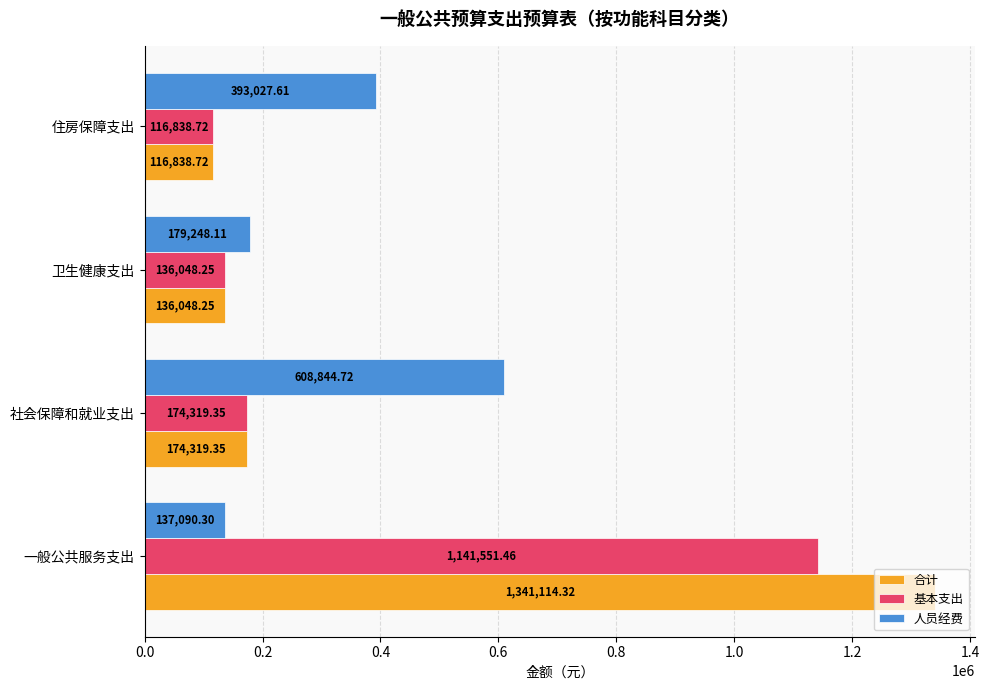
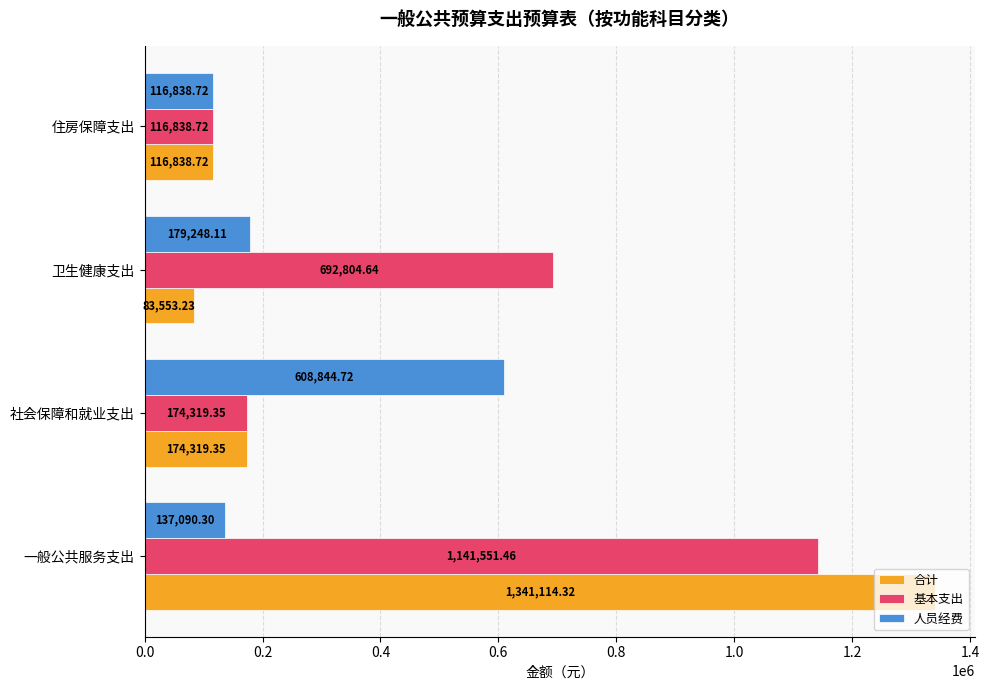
人员经费, 住房保障支出: 393,027.61 -> 116,838.72
基本支出, 卫生健康支出: 136,048.25 -> 692,804.64
合计, 卫生健康支出: 136,048.25 -> 83,553.23
